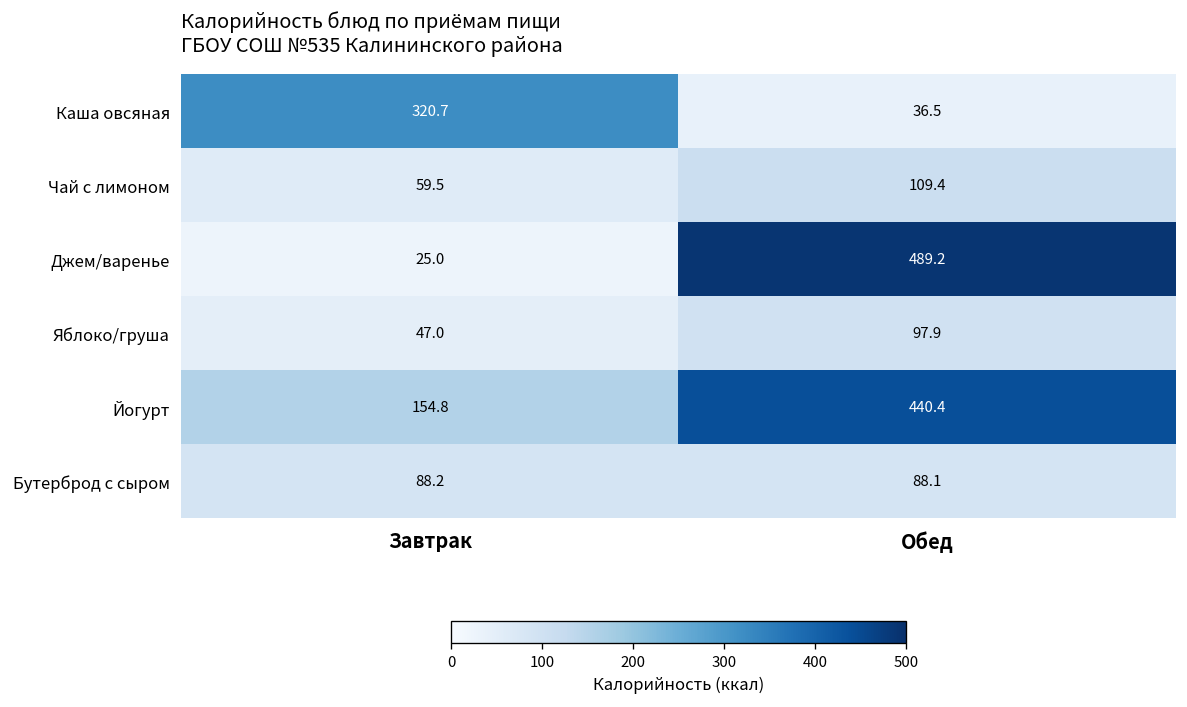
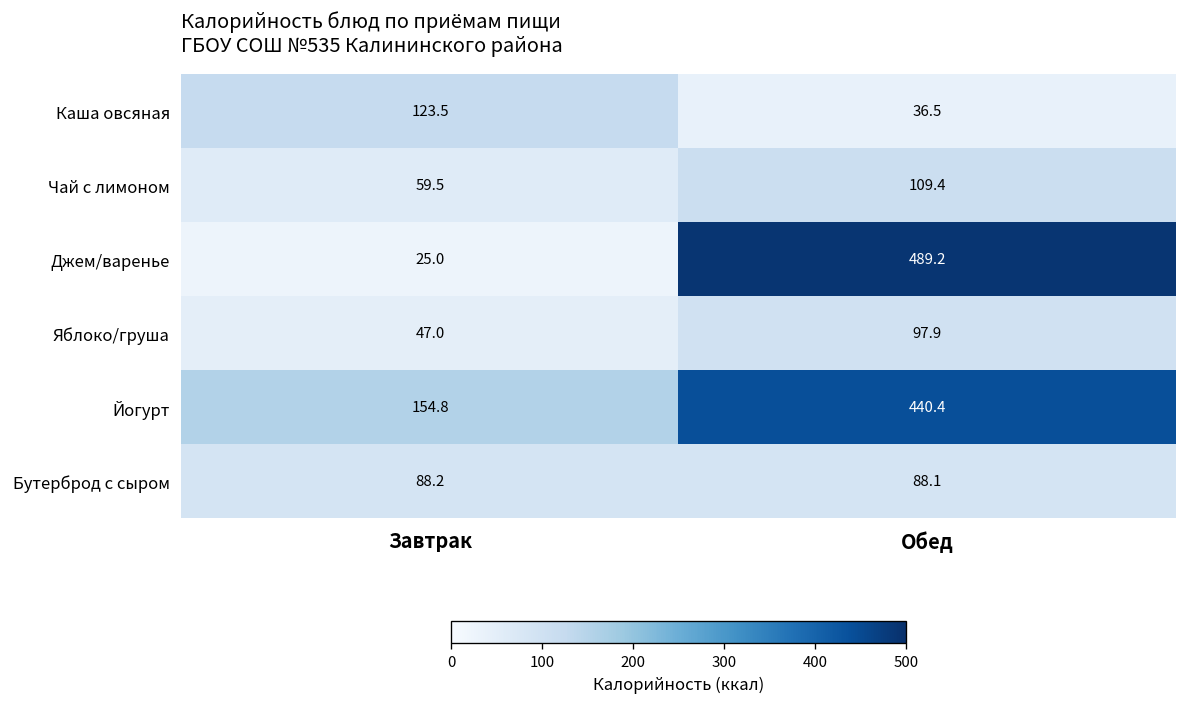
Каша овсяная, Завтрак: 320.7 -> 123.5
